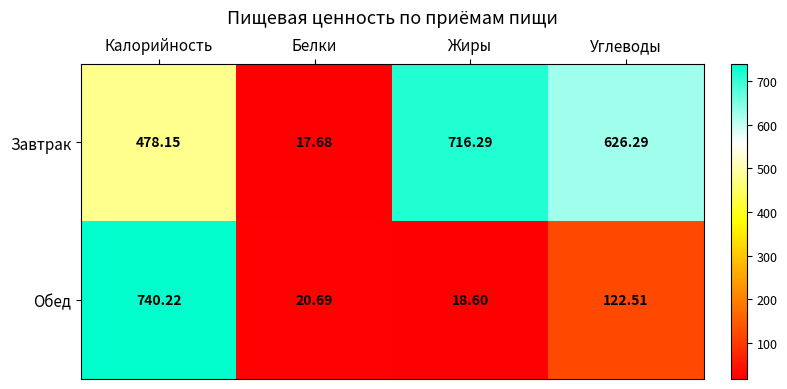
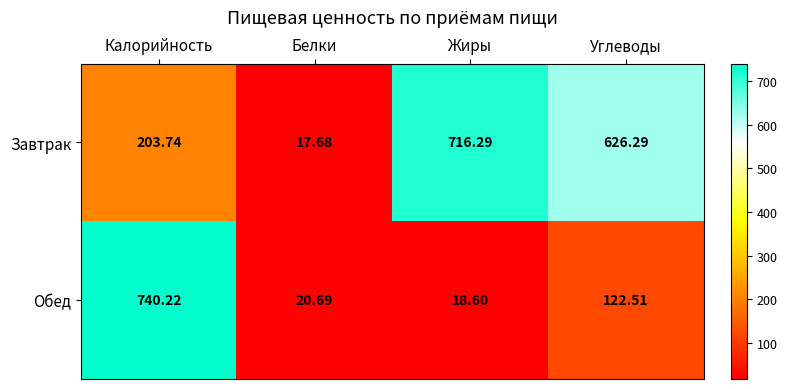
Завтрак, Калорийность: 478.15 -> 203.74
